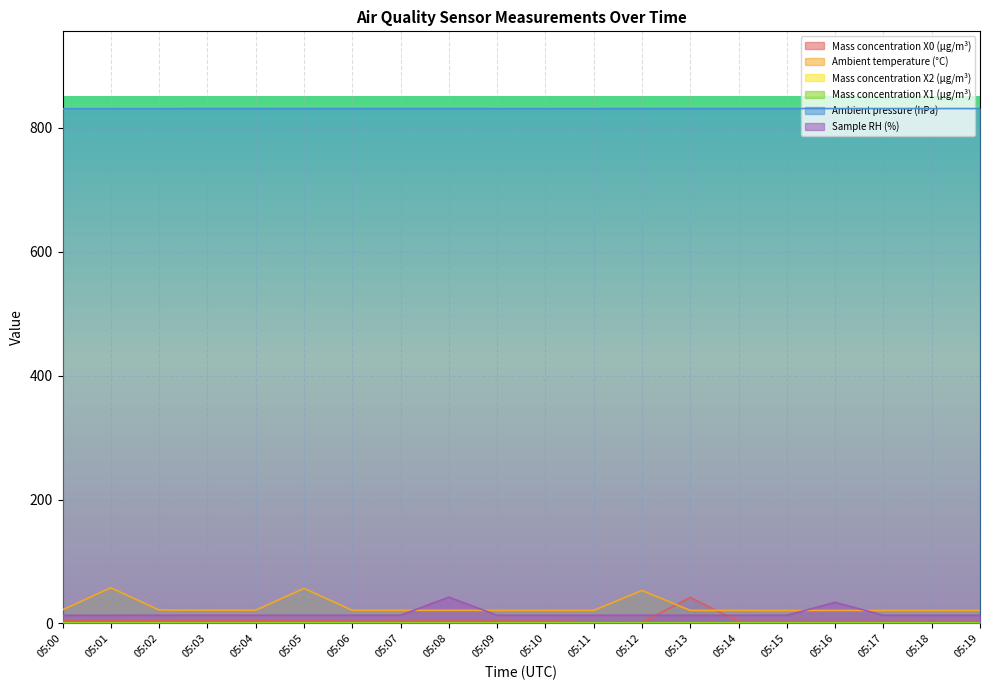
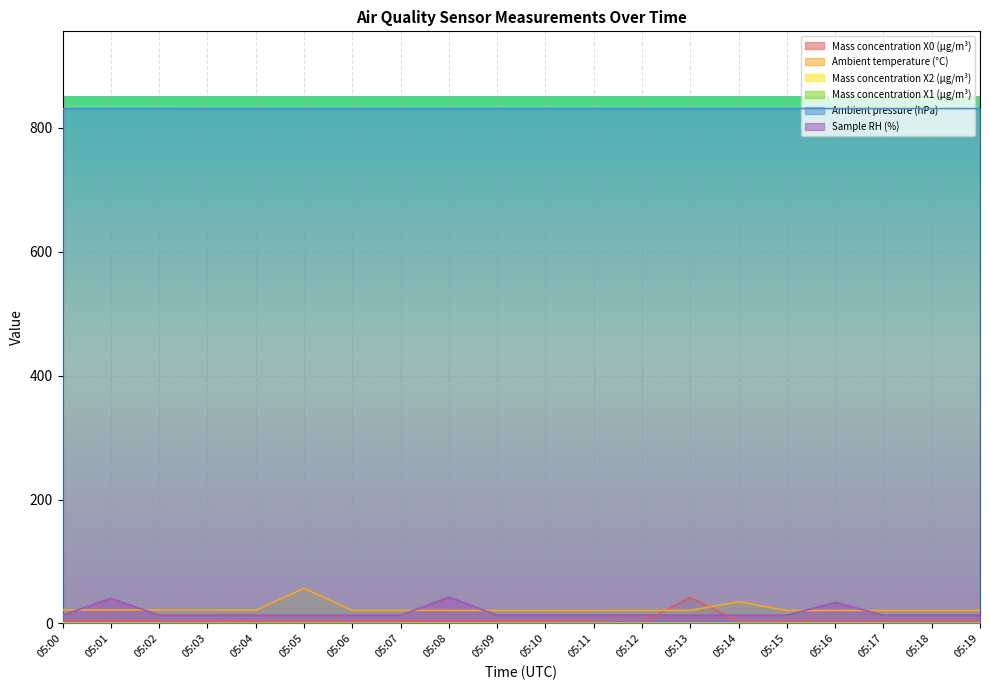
Ambient temperature (°C), 05:01: 60 -> 20
Sample RH (%), 05:01: 10 -> 40
Ambient temperature (°C), 05:12: 50 -> 20
Ambient temperature (°C), 05:14: 20 -> 40
